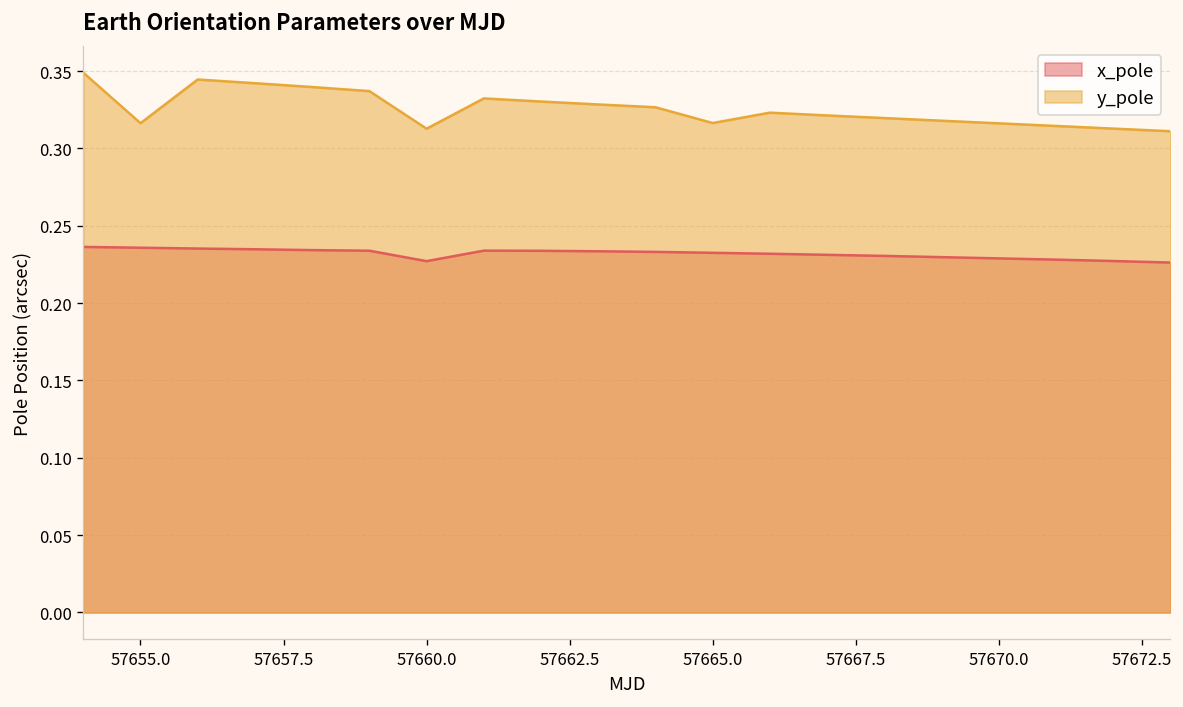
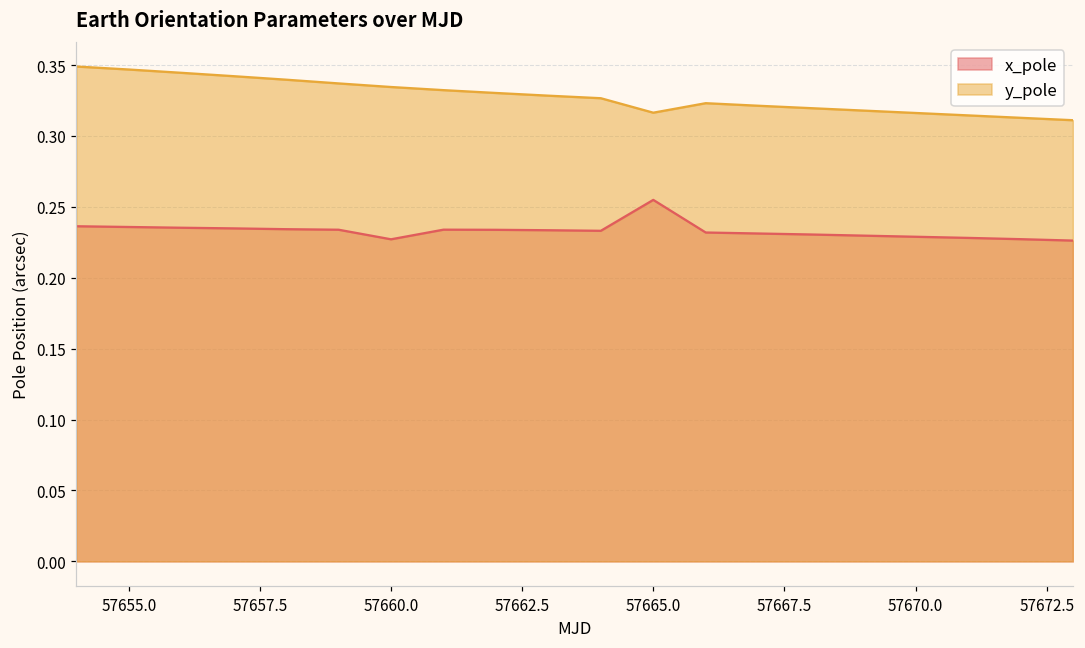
y_pole, 57655.0: 0.316 -> 0.347
y_pole, 57660.0: 0.313 -> 0.335
x_pole, 57665.0: 0.233 -> 0.255
